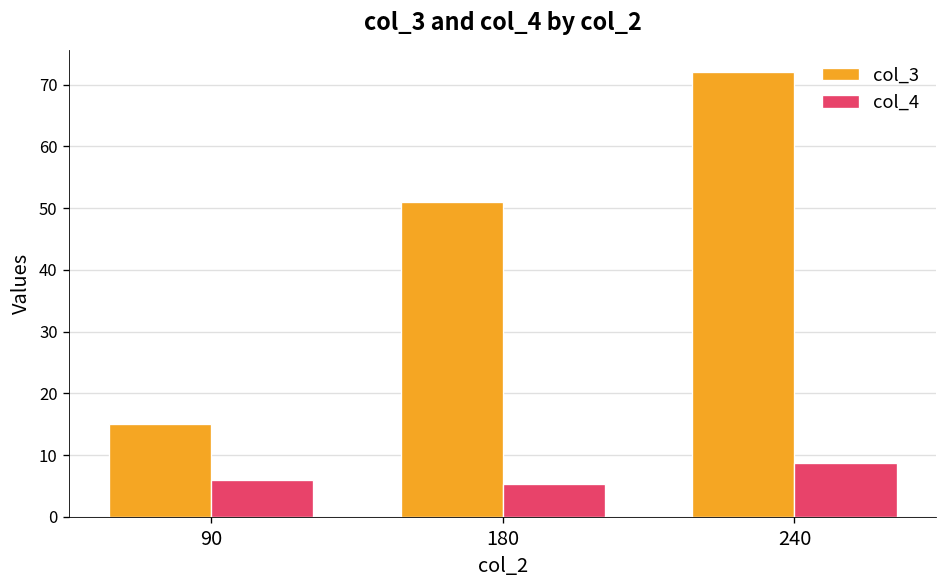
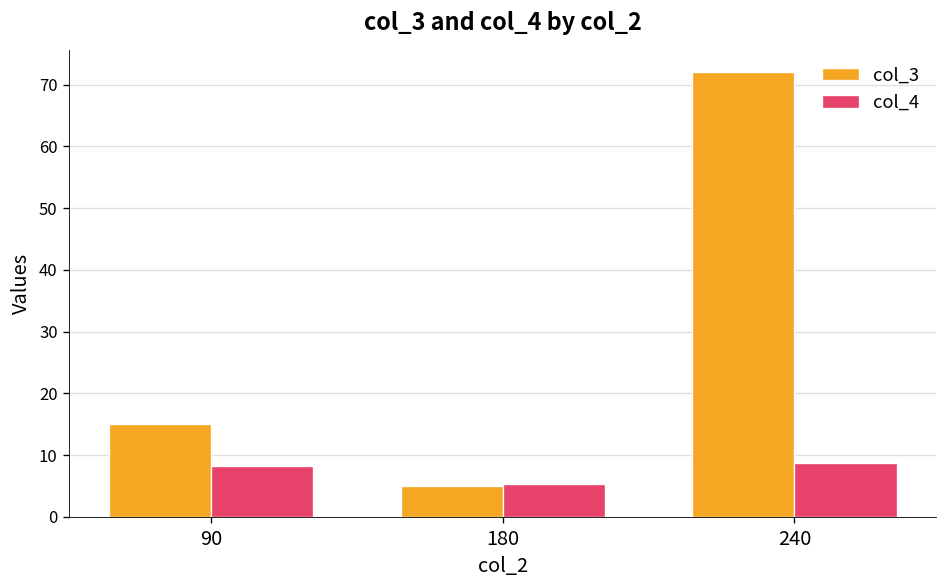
col_4, 90: 6 -> 8
col_3, 180: 51 -> 5
